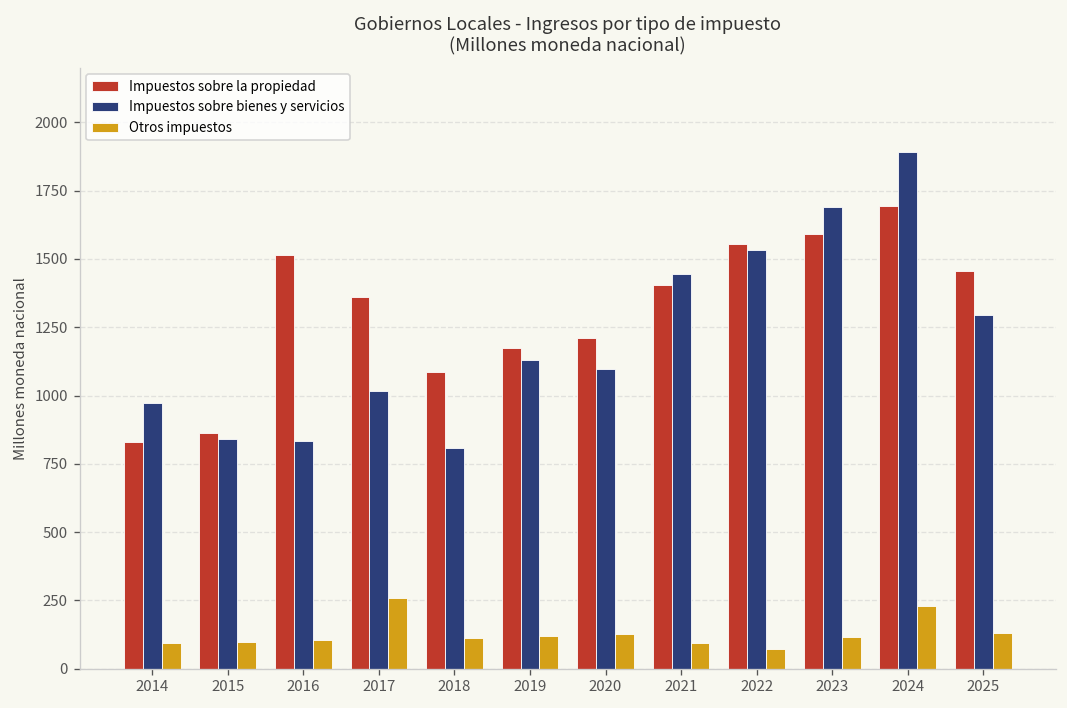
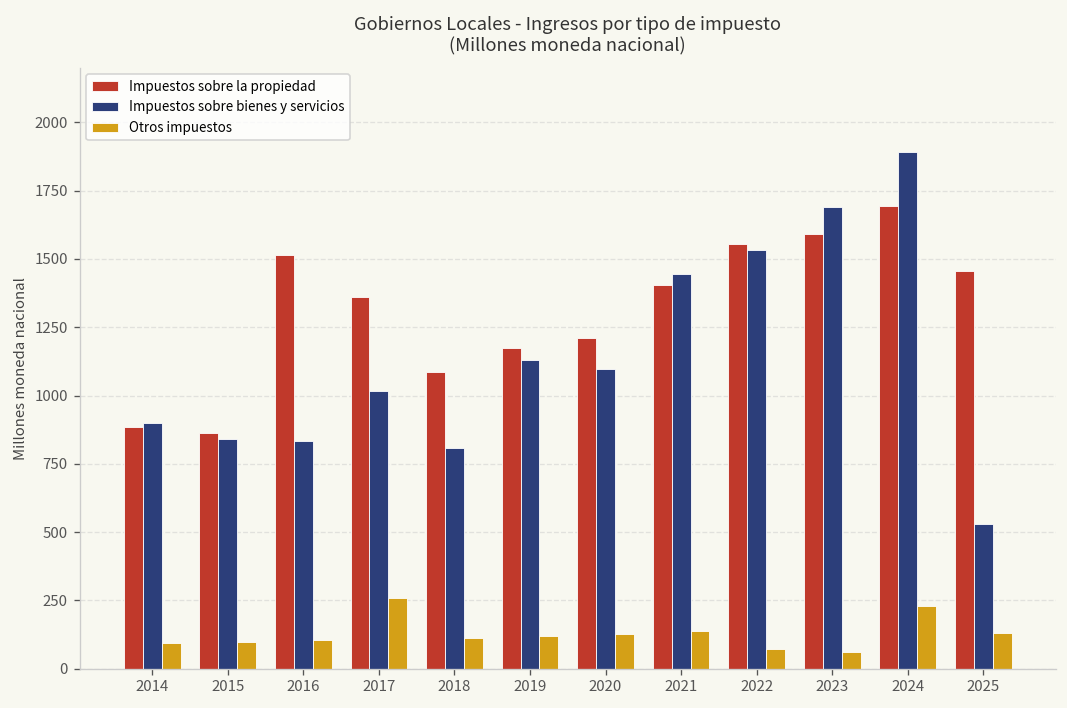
Impuestos sobre la propiedad, 2014: 830 -> 880
Impuestos sobre bienes y servicios, 2014: 970 -> 900
Otros impuestos, 2021: 90 -> 140
Otros impuestos, 2023: 120 -> 60
Impuestos sobre bienes y servicios, 2025: 1290 -> 530
